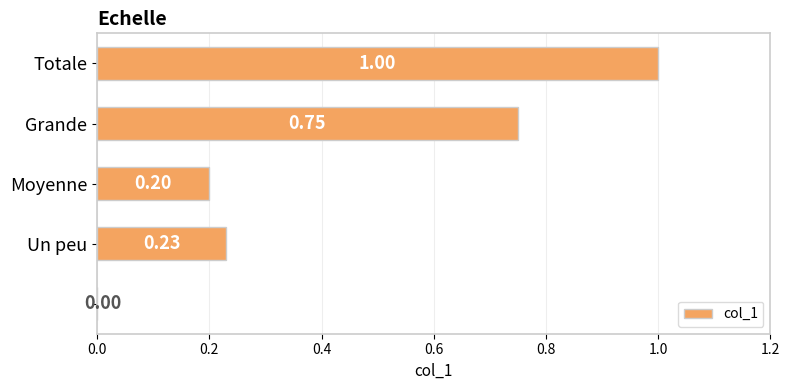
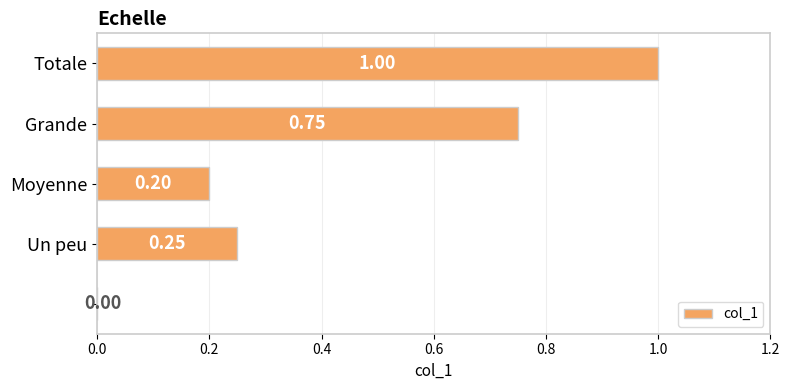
Un peu: 0.23 -> 0.25
